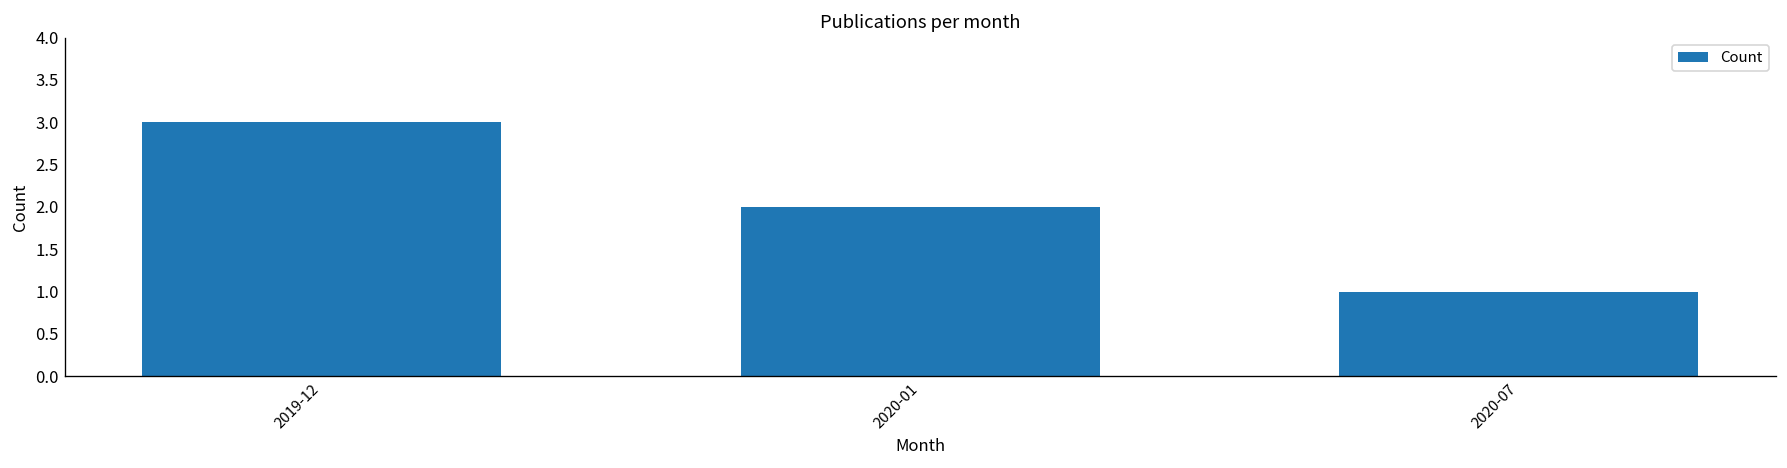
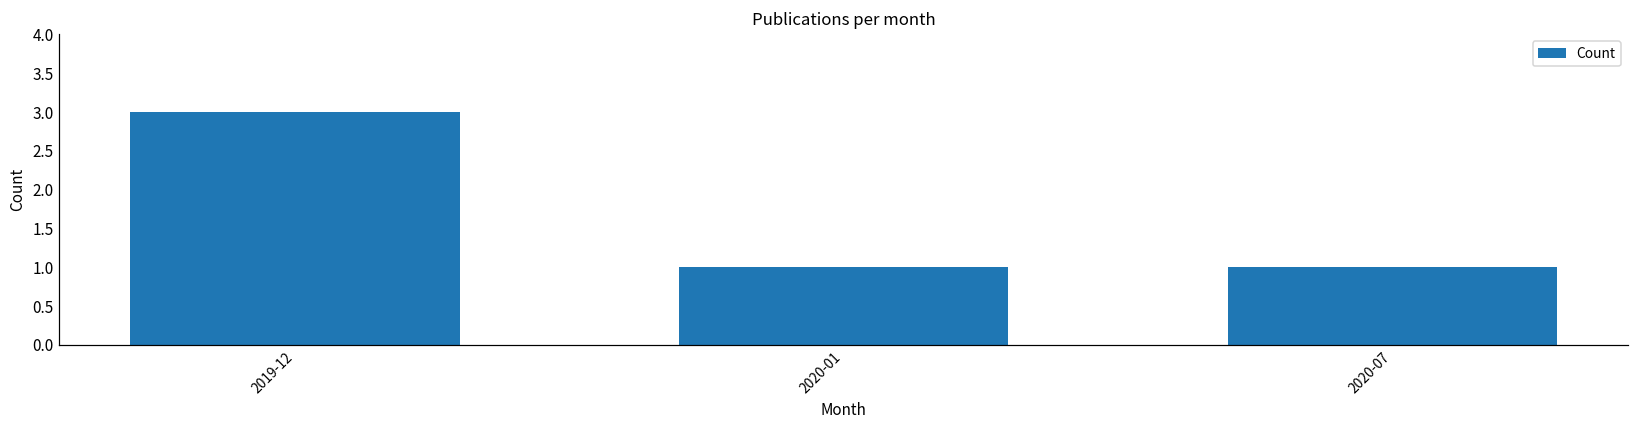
2020-01: 2 -> 1
